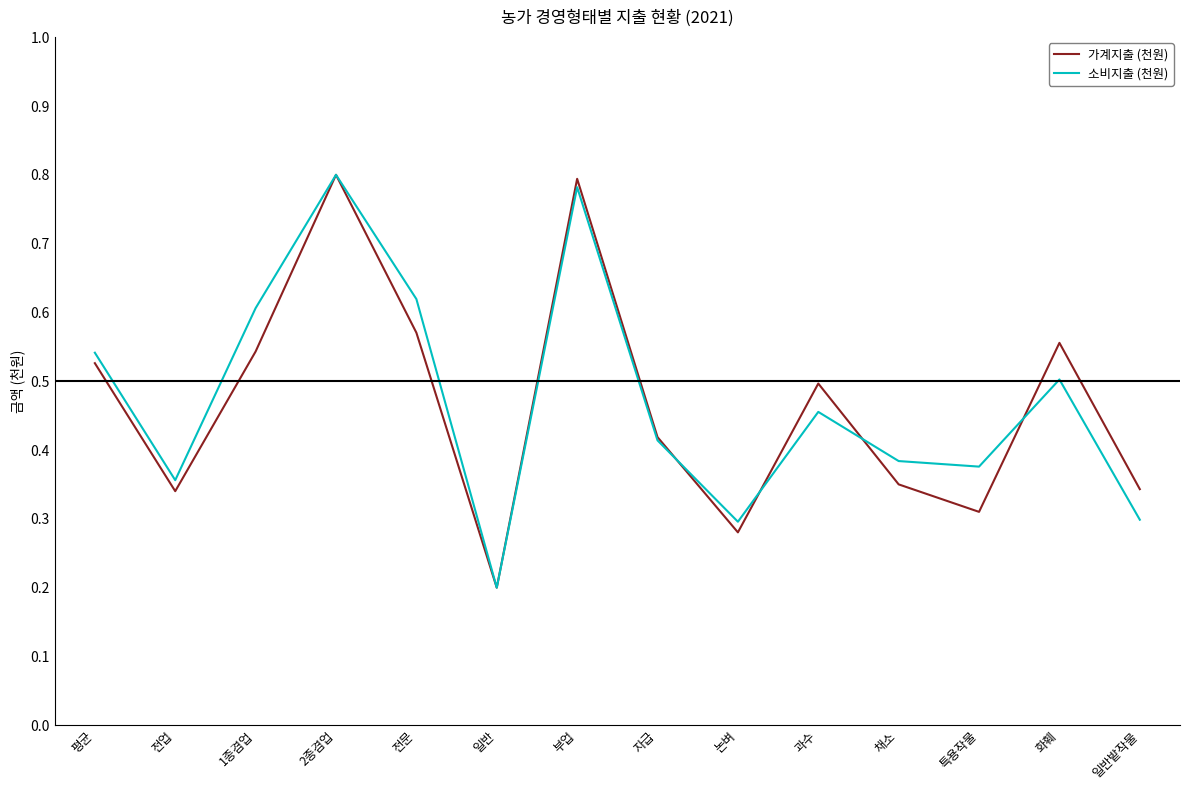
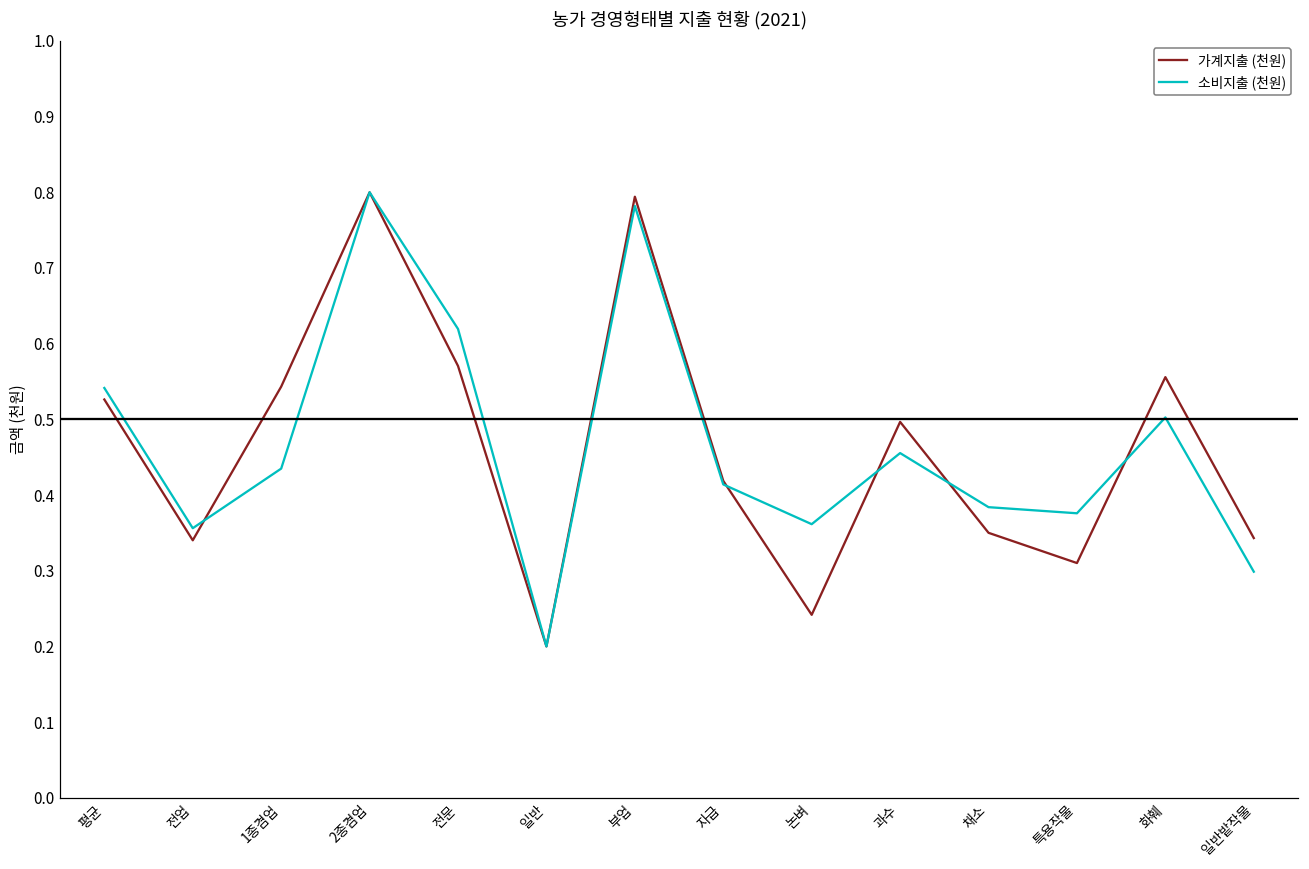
소비지출 (천원), 1종겸업: 0.61 -> 0.43
가계지출 (천원), 논벼: 0.28 -> 0.24
소비지출 (천원), 논벼: 0.30 -> 0.36
